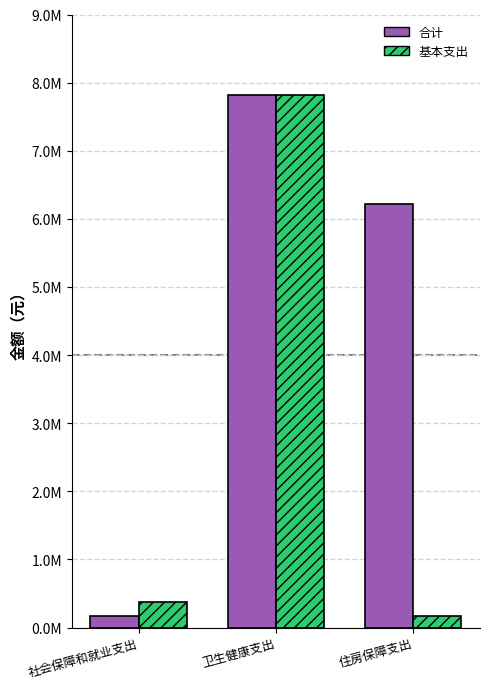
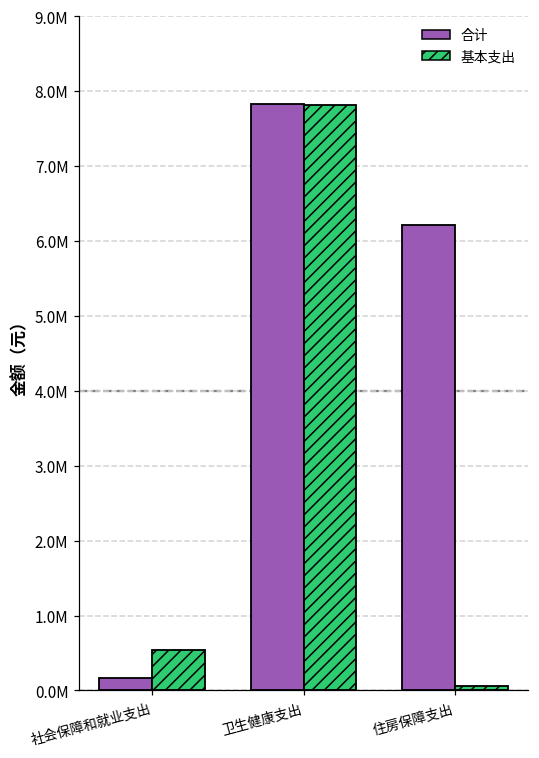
基本支出, 社会保障和就业支出: 400000 -> 500000
基本支出, 住房保障支出: 200000 -> 100000
